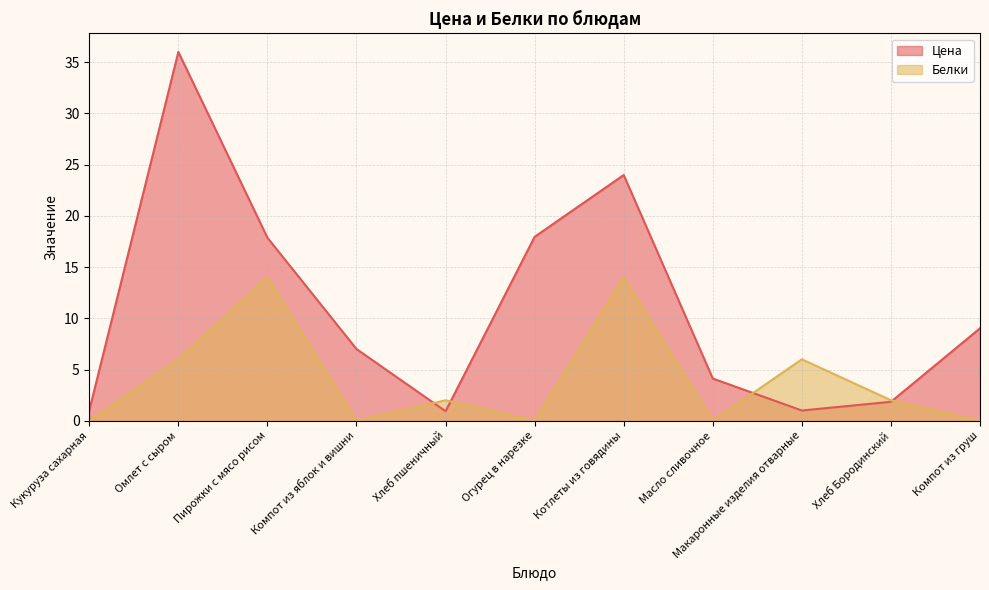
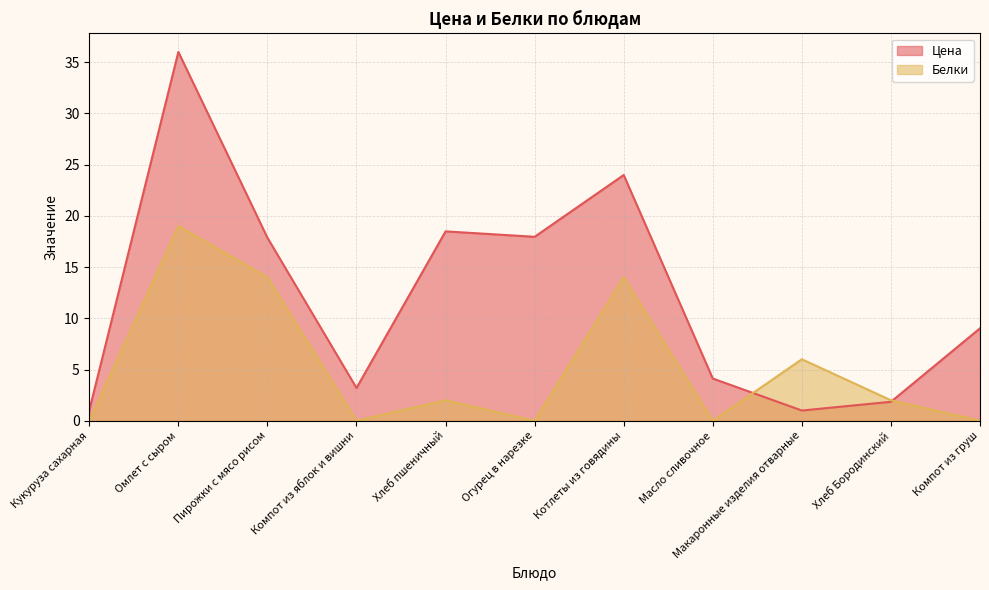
Белки, Омлет с сыром: 6 -> 19
Цена, Компот из яблок и вишни: 7.0 -> 3.2
Цена, Хлеб пшеничный: 0.9 -> 18.5
